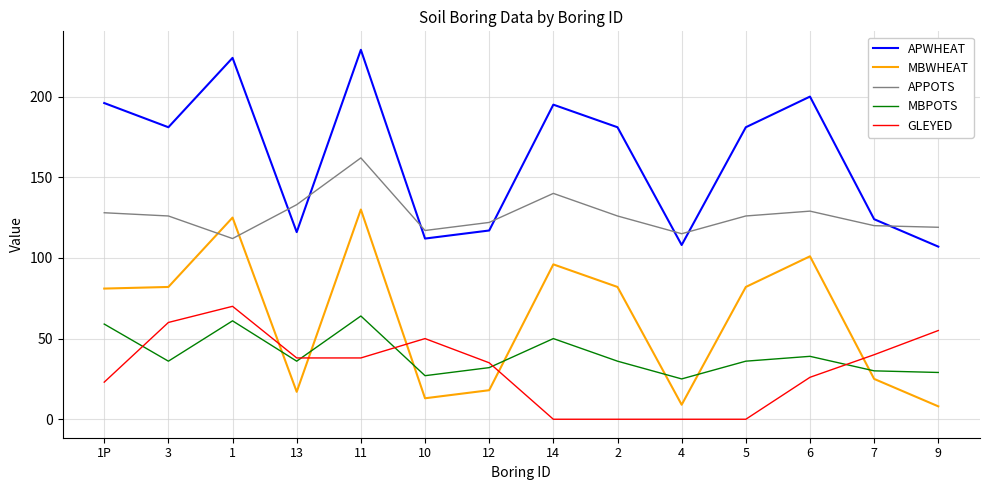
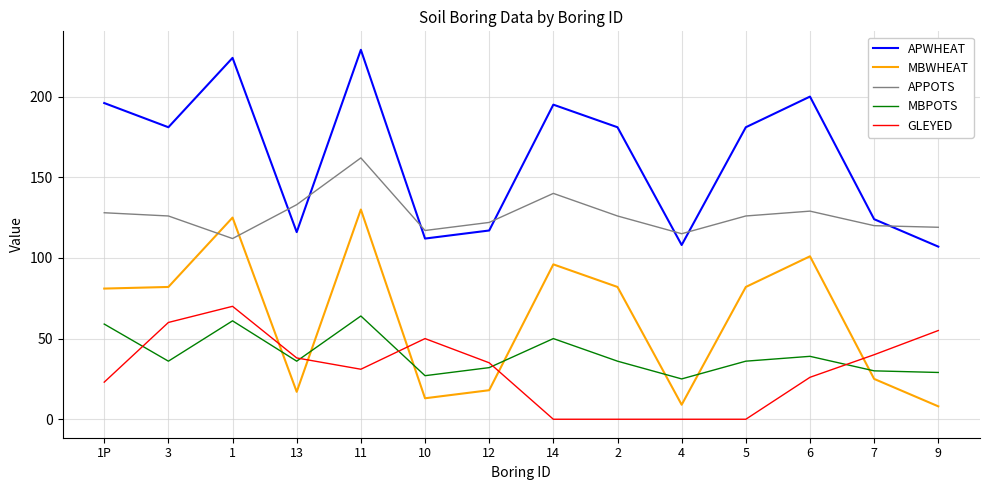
GLEYED, 11: 38 -> 31
